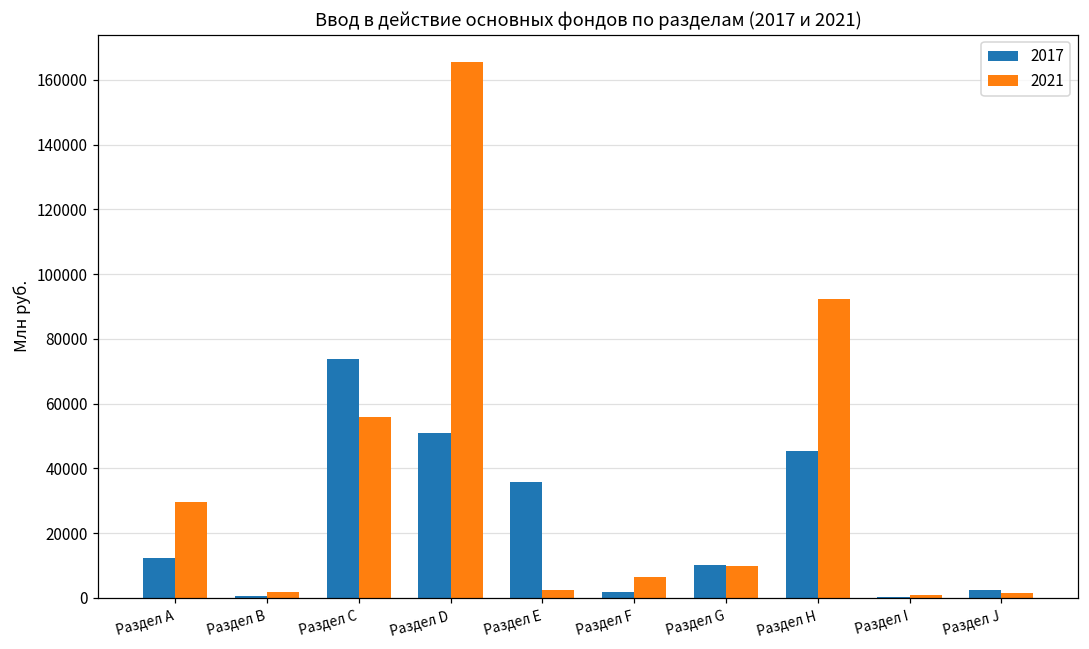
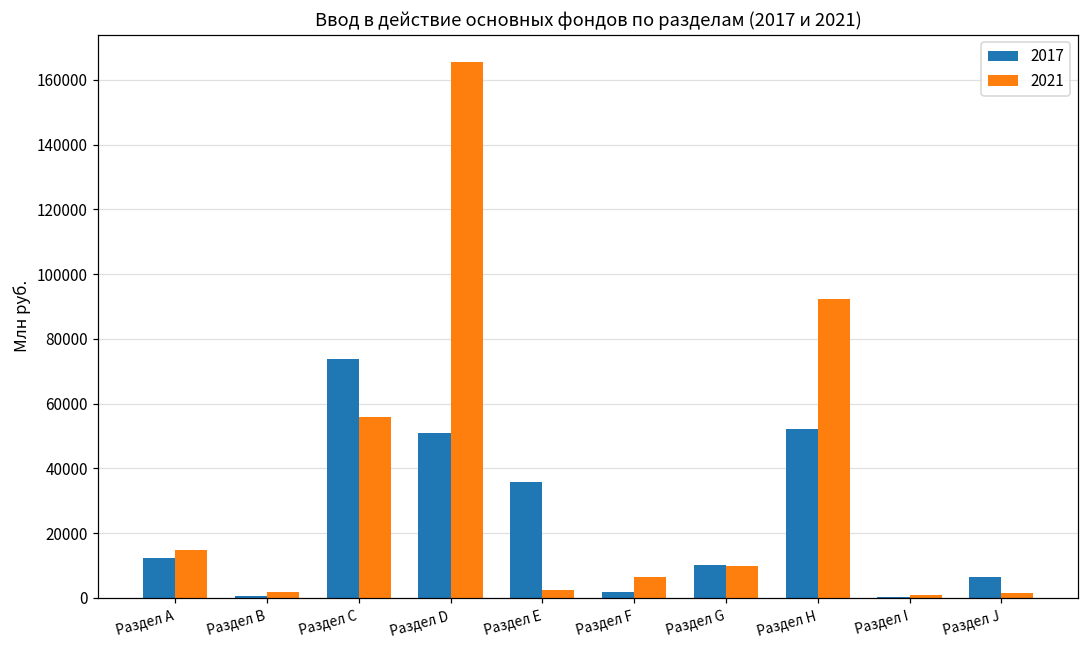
2021, Раздел А: 30000 -> 15000
2017, Раздел H: 45000 -> 52000
2017, Раздел J: 2000 -> 7000
